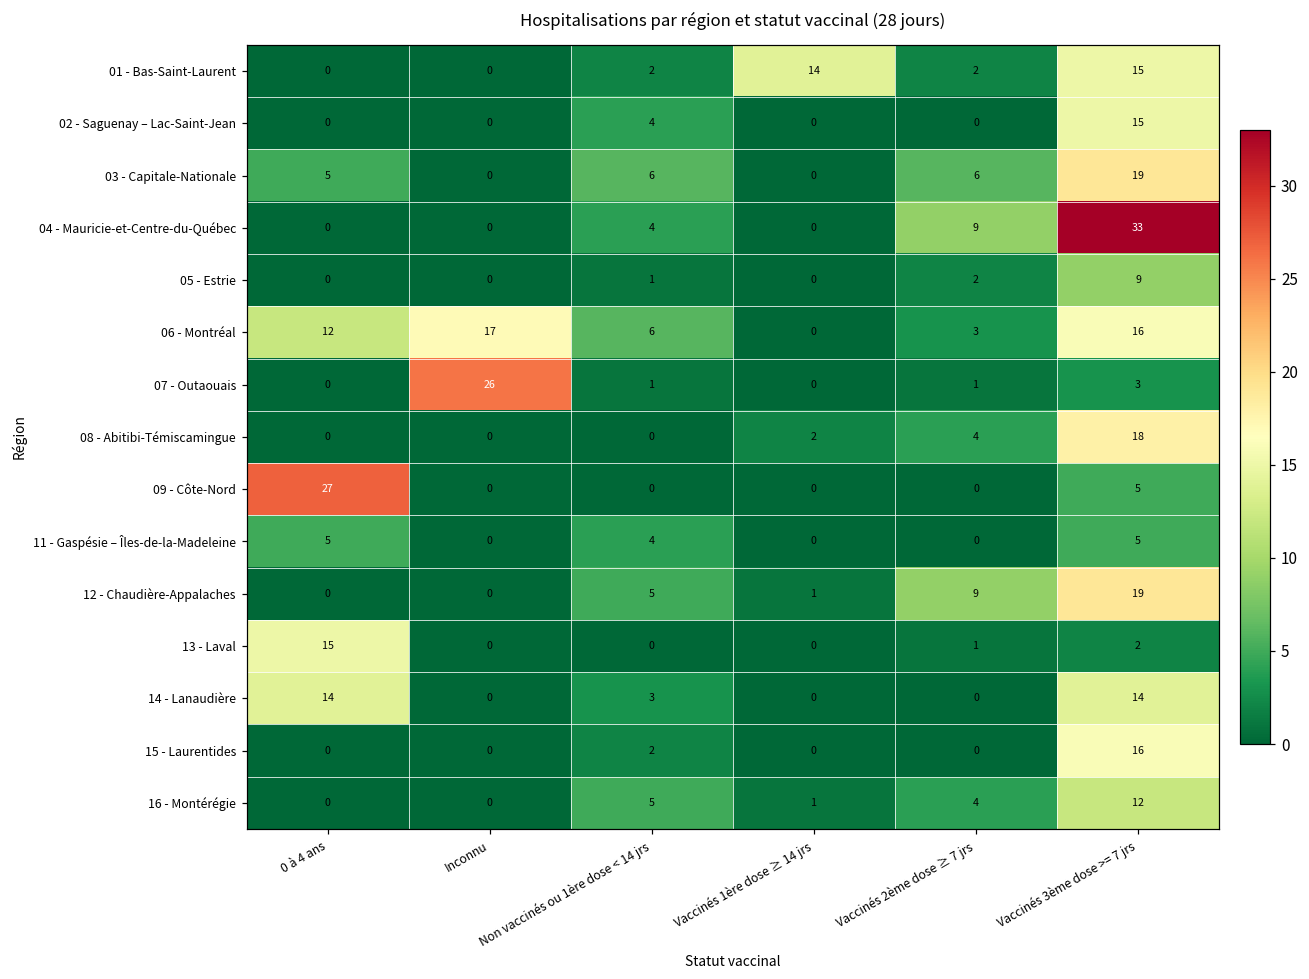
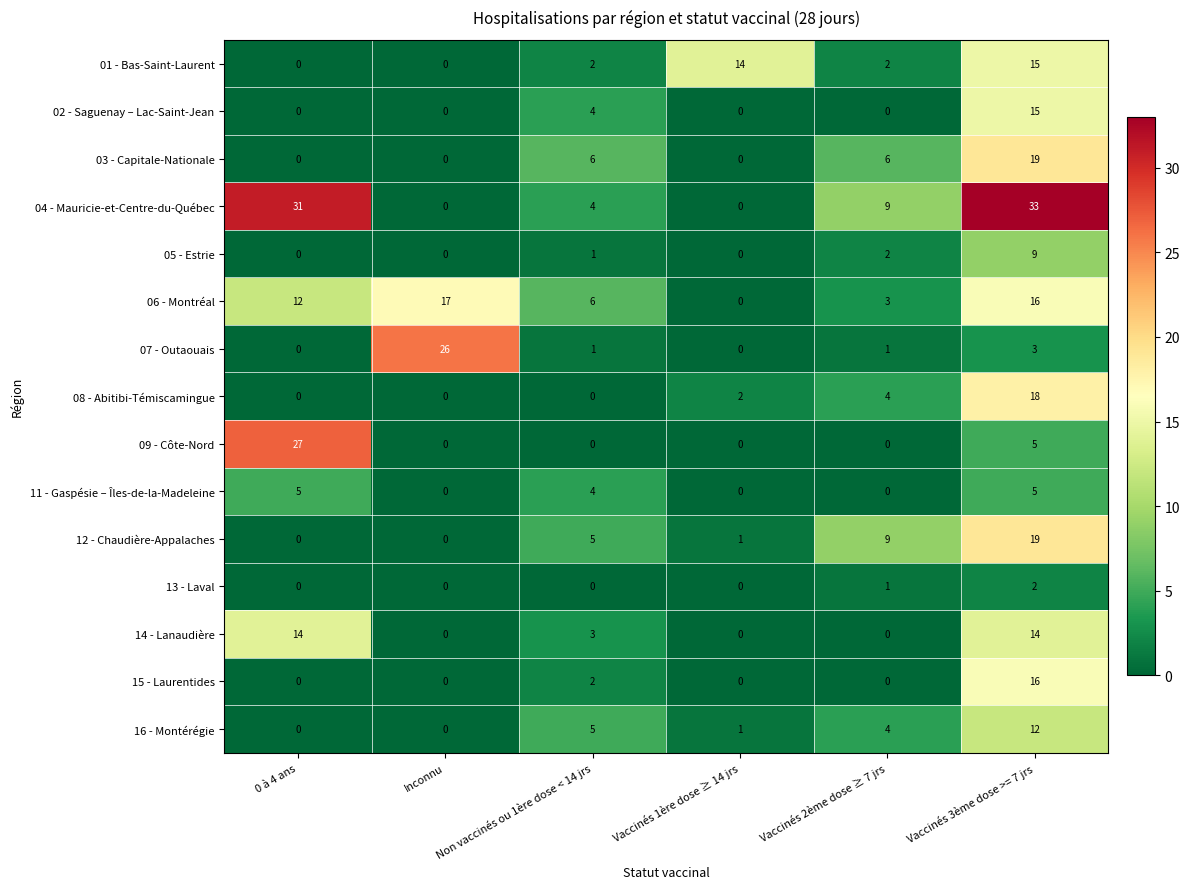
03 - Capitale-Nationale, 0 à 4 ans: 5 -> 0
04 - Mauricie-et-Centre-du-Québec, 0 à 4 ans: 0 -> 31
13 - Laval, 0 à 4 ans: 15 -> 0
